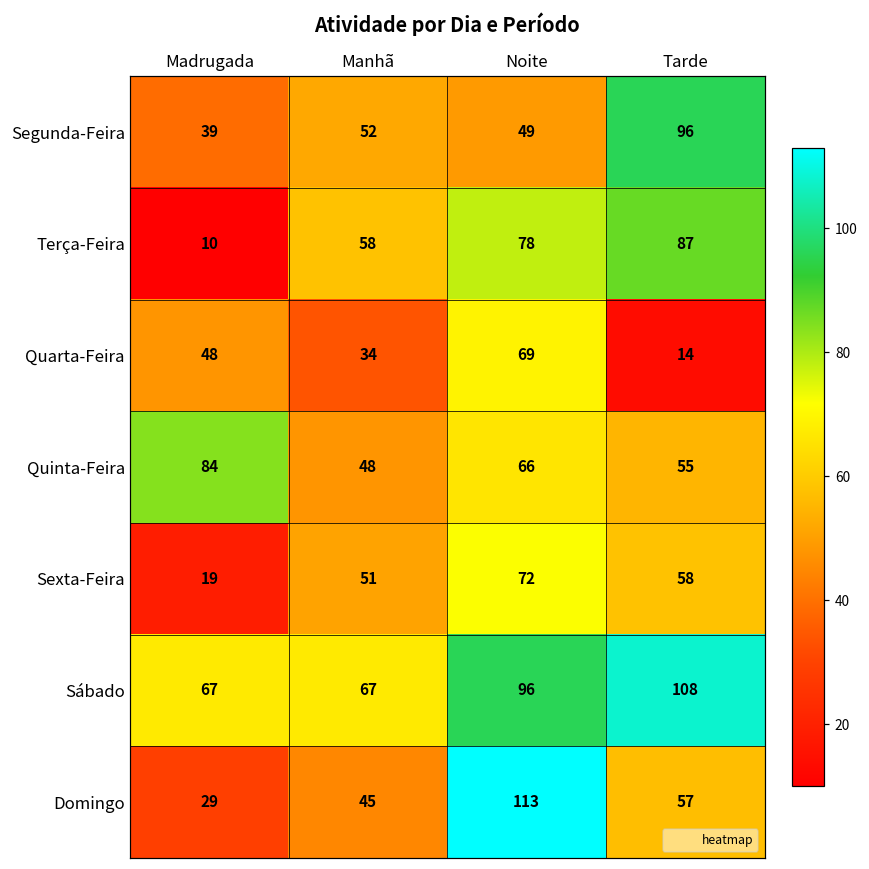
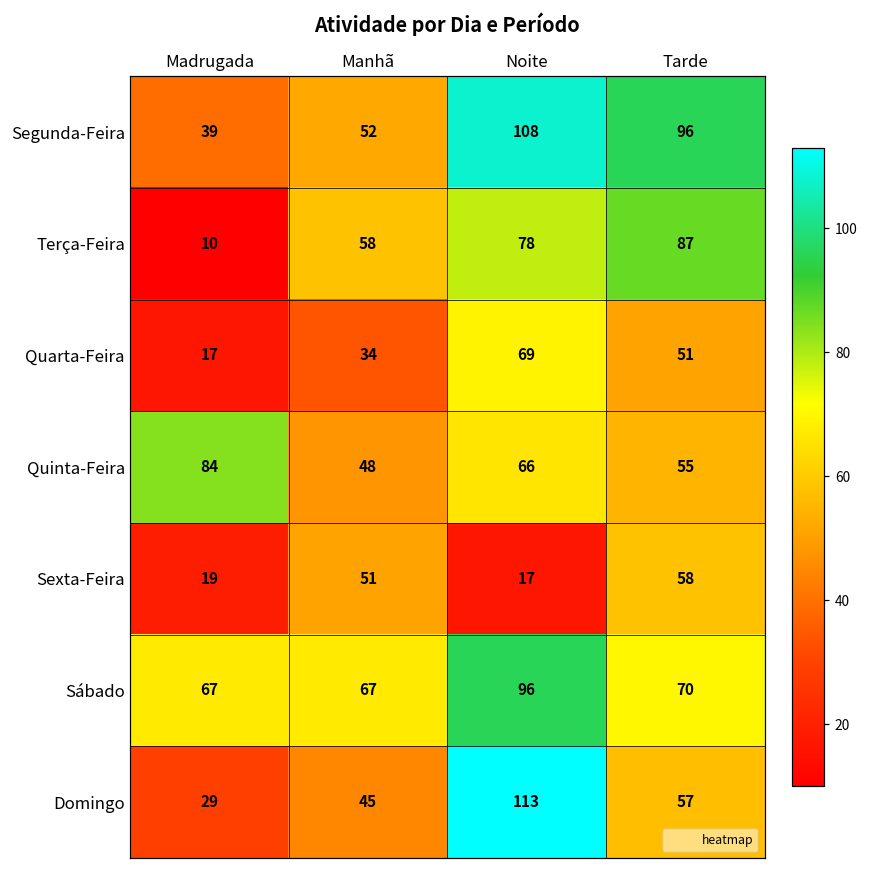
Segunda-Feira, Noite: 49 -> 108
Quarta-Feira, Madrugada: 48 -> 17
Quarta-Feira, Tarde: 14 -> 51
Sexta-Feira, Noite: 72 -> 17
Sábado, Tarde: 108 -> 70
